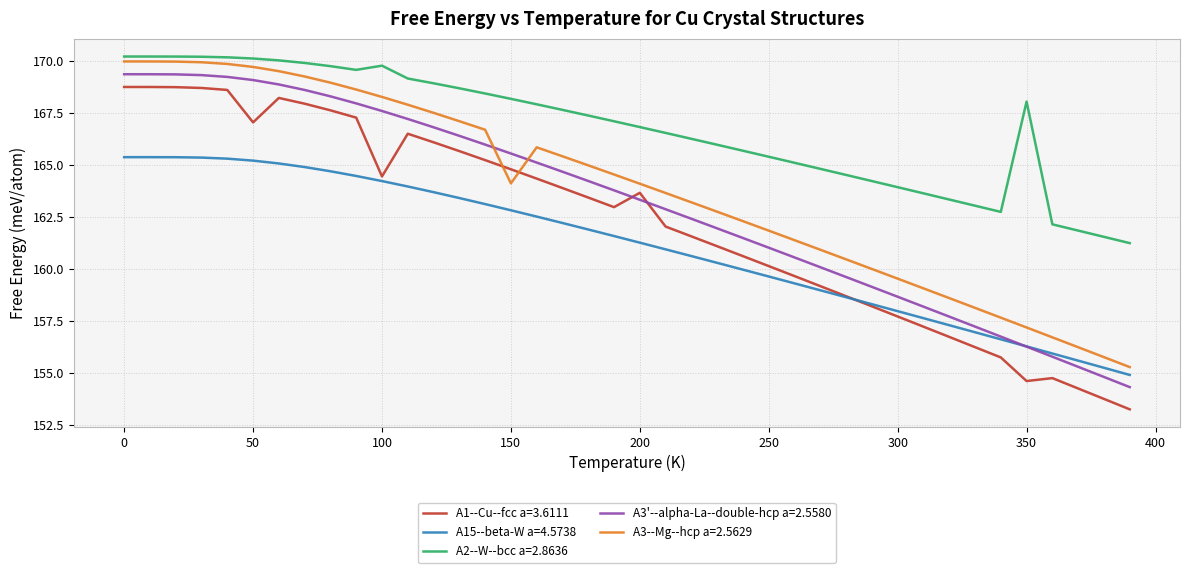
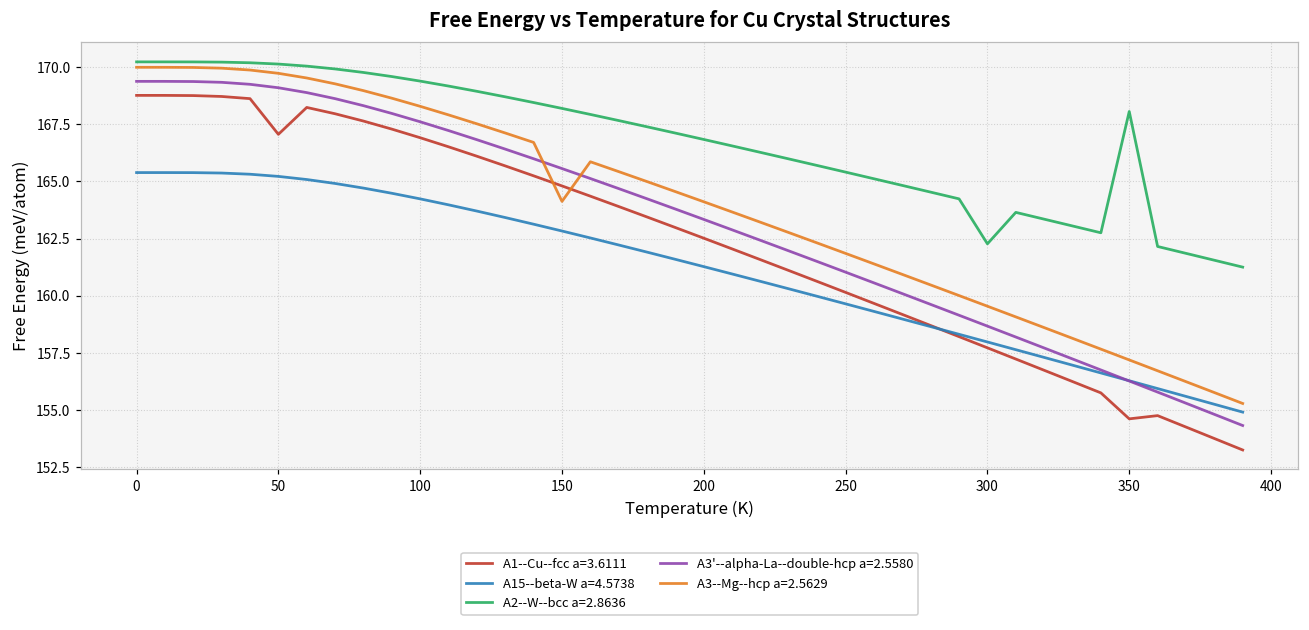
A1--Cu--fcc a=3.6111, 100: 164.5 -> 166.9
A2--W--bcc a=2.8636, 100: 169.8 -> 169.4
A1--Cu--fcc a=3.6111, 200: 163.7 -> 162.5
A2--W--bcc a=2.8636, 300: 163.9 -> 162.3
